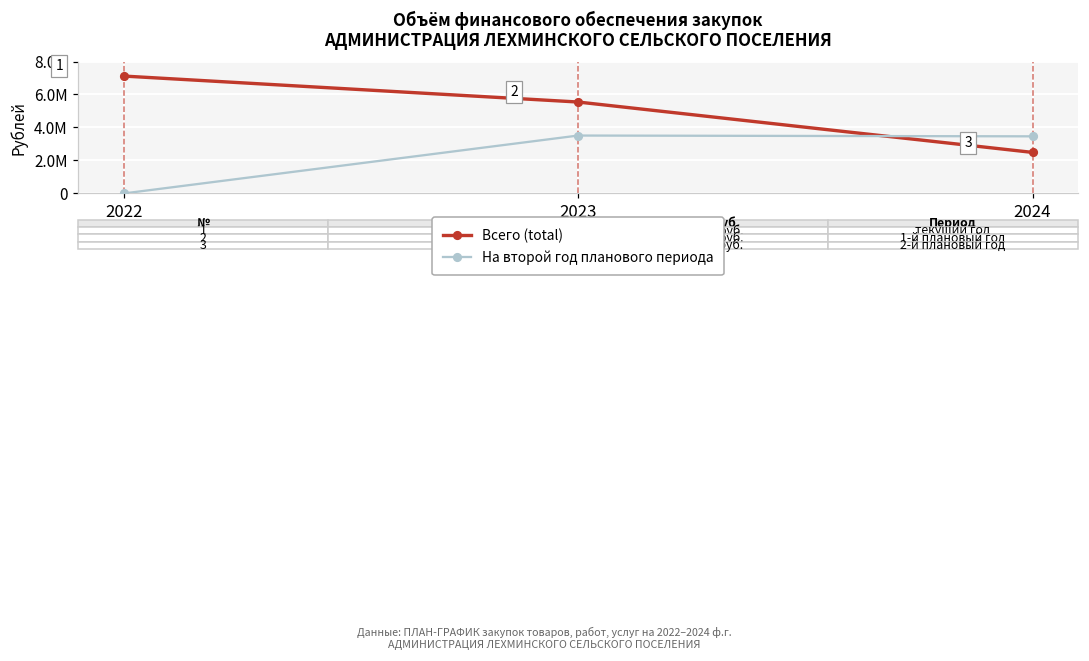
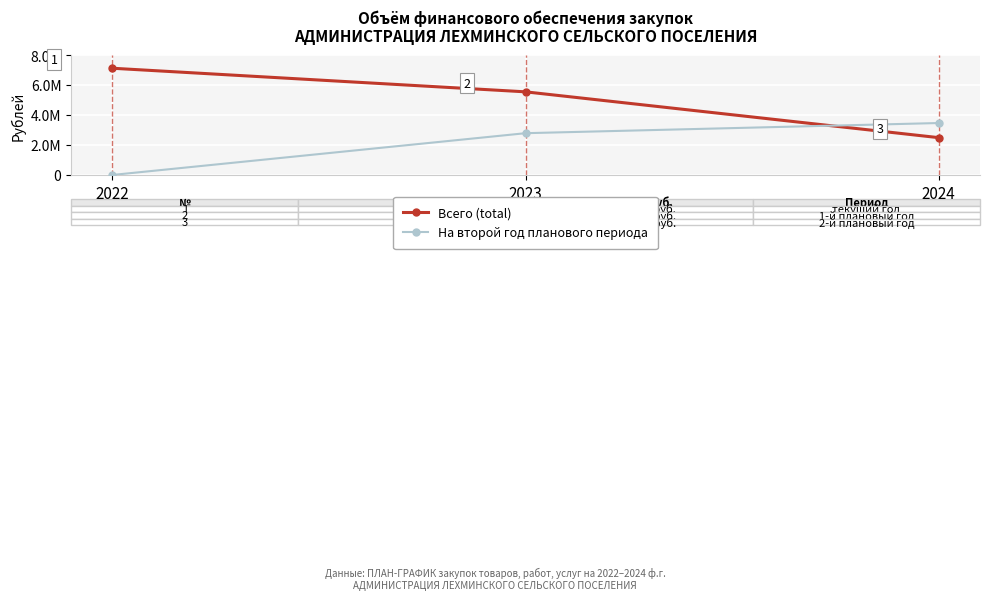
На второй год планового периода, 2023: 3500000 -> 2800000
